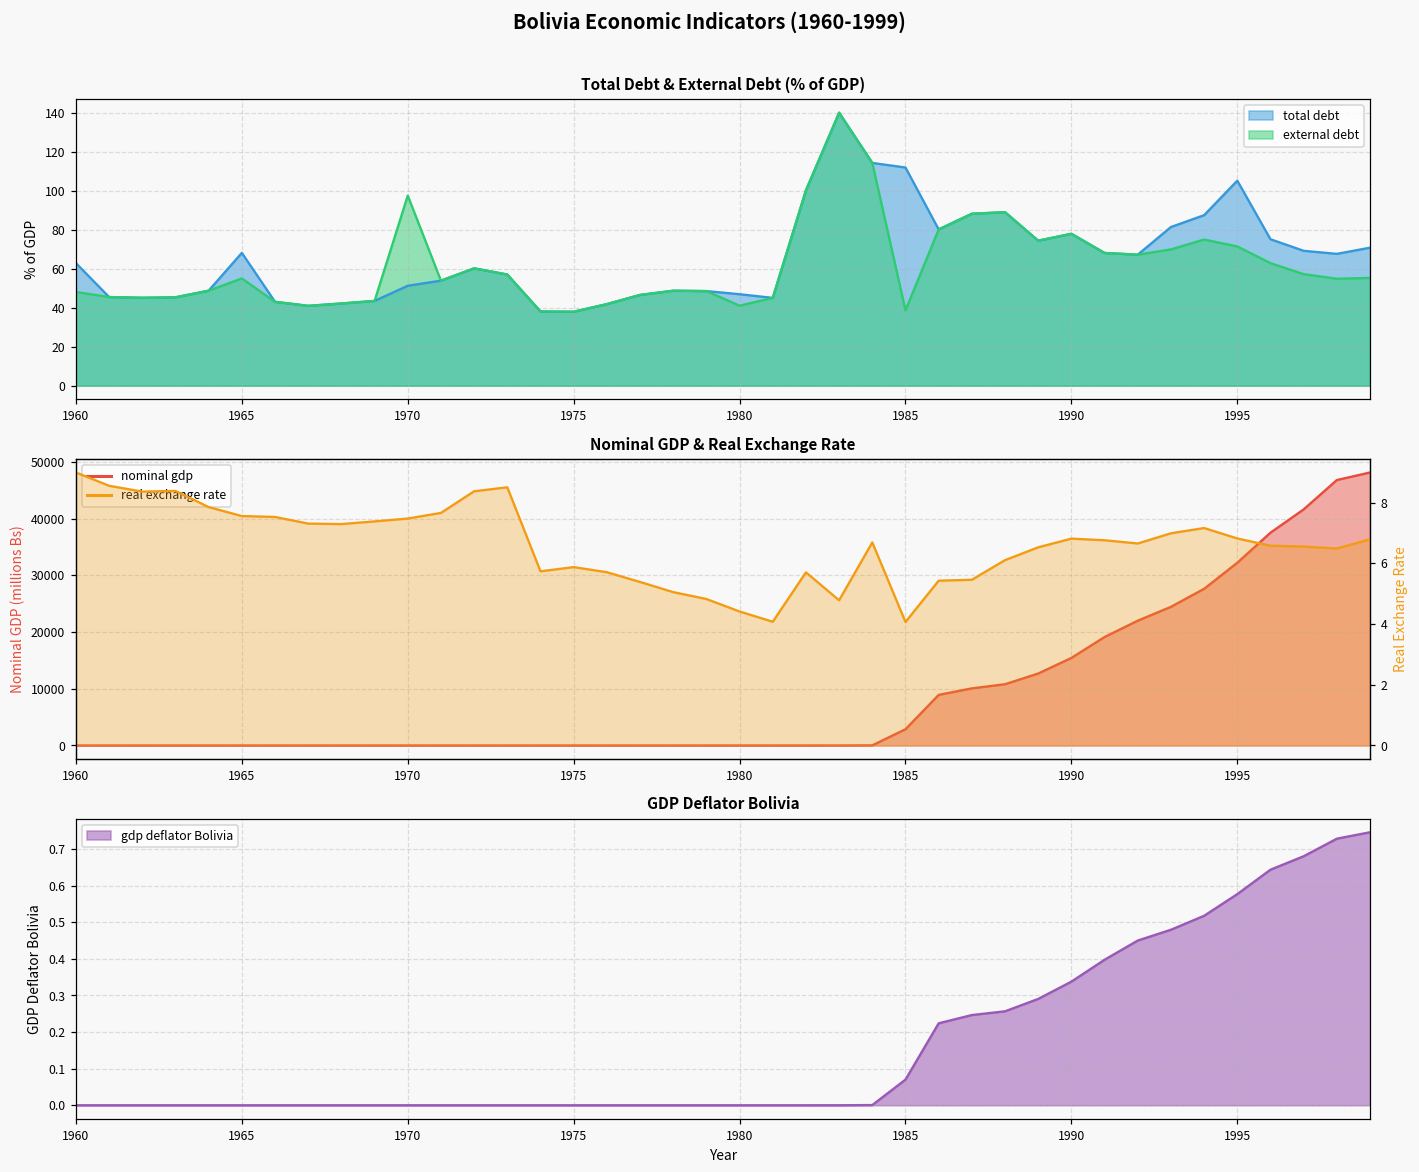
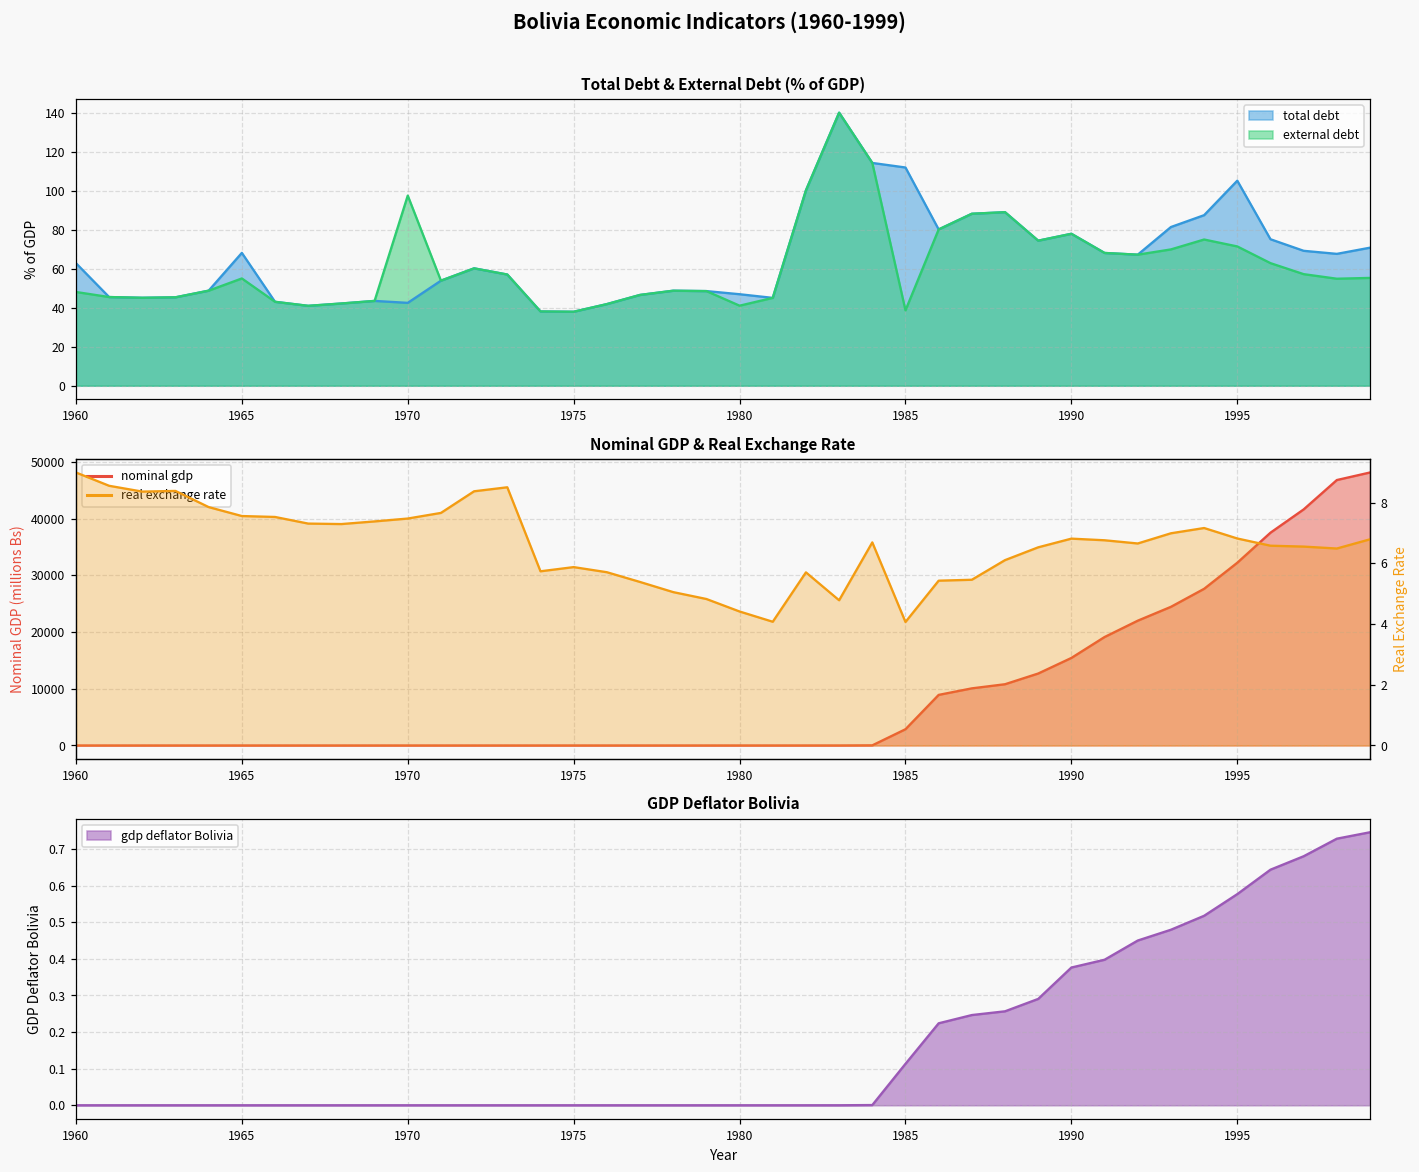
Total Debt & External Debt (% of GDP), total debt, 1970: 51 -> 43
GDP Deflator Bolivia, 1985: 0.07 -> 0.11
GDP Deflator Bolivia, 1990: 0.34 -> 0.38
